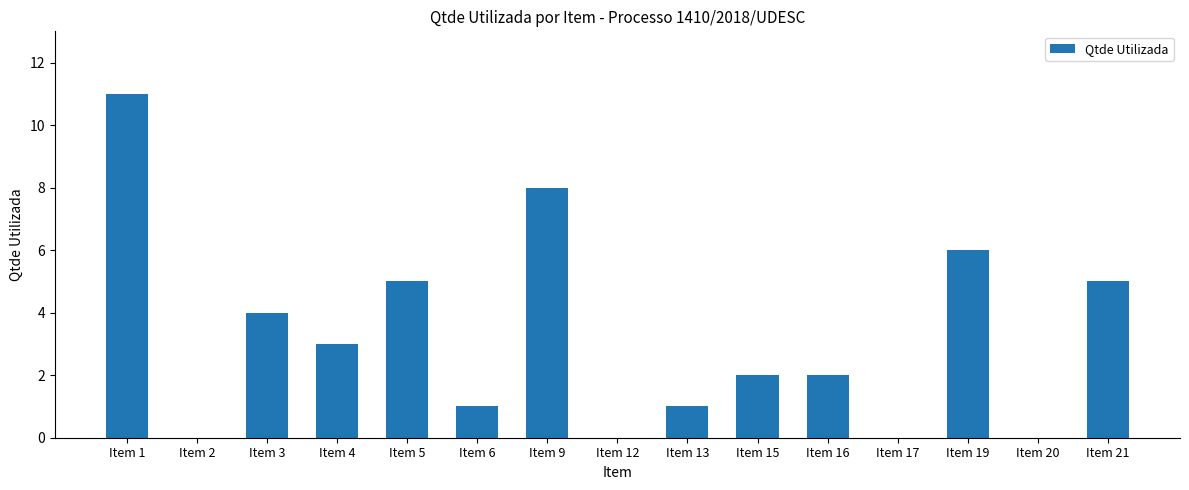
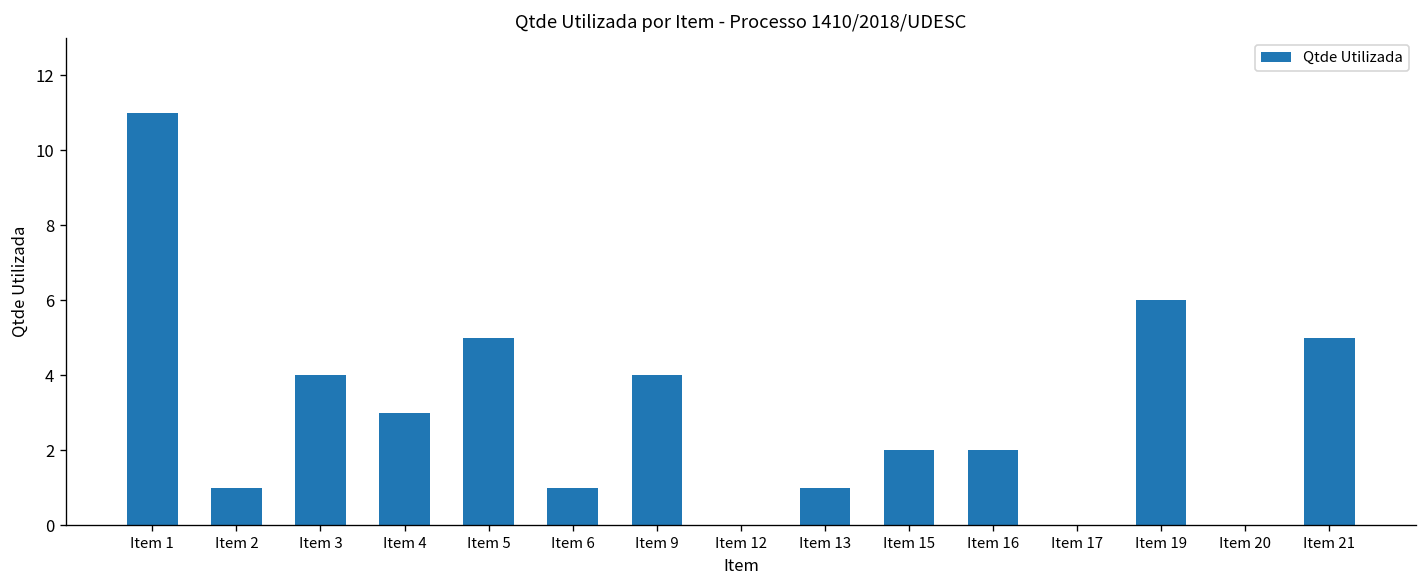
Item 2: 0 -> 1
Item 9: 8 -> 4
